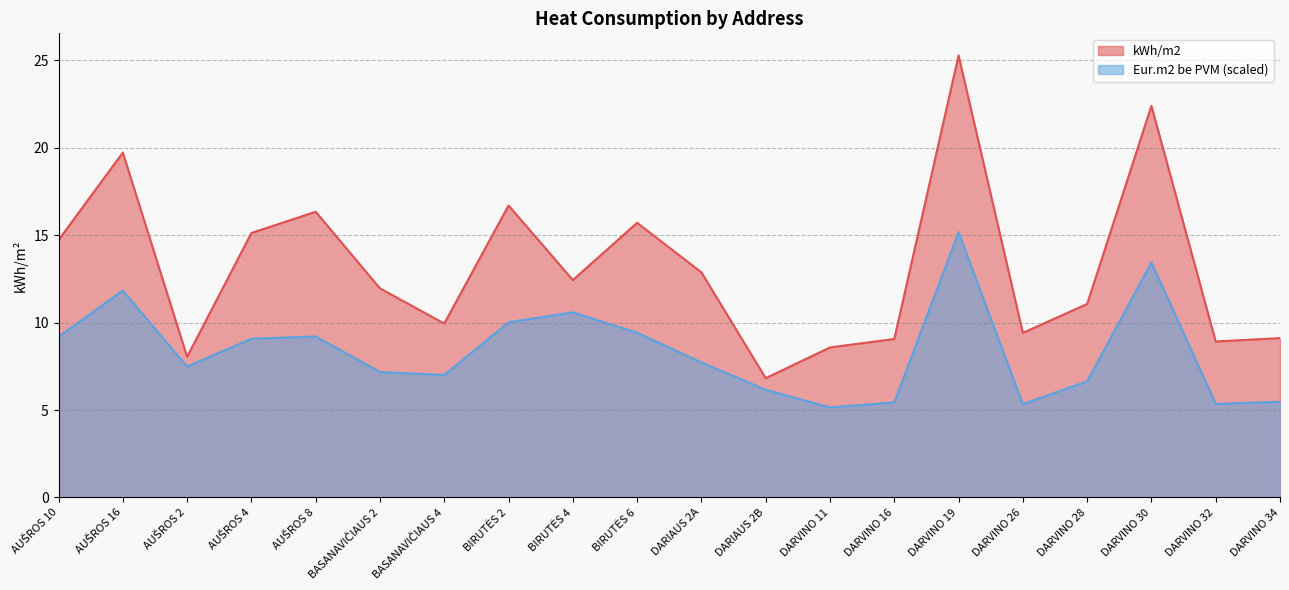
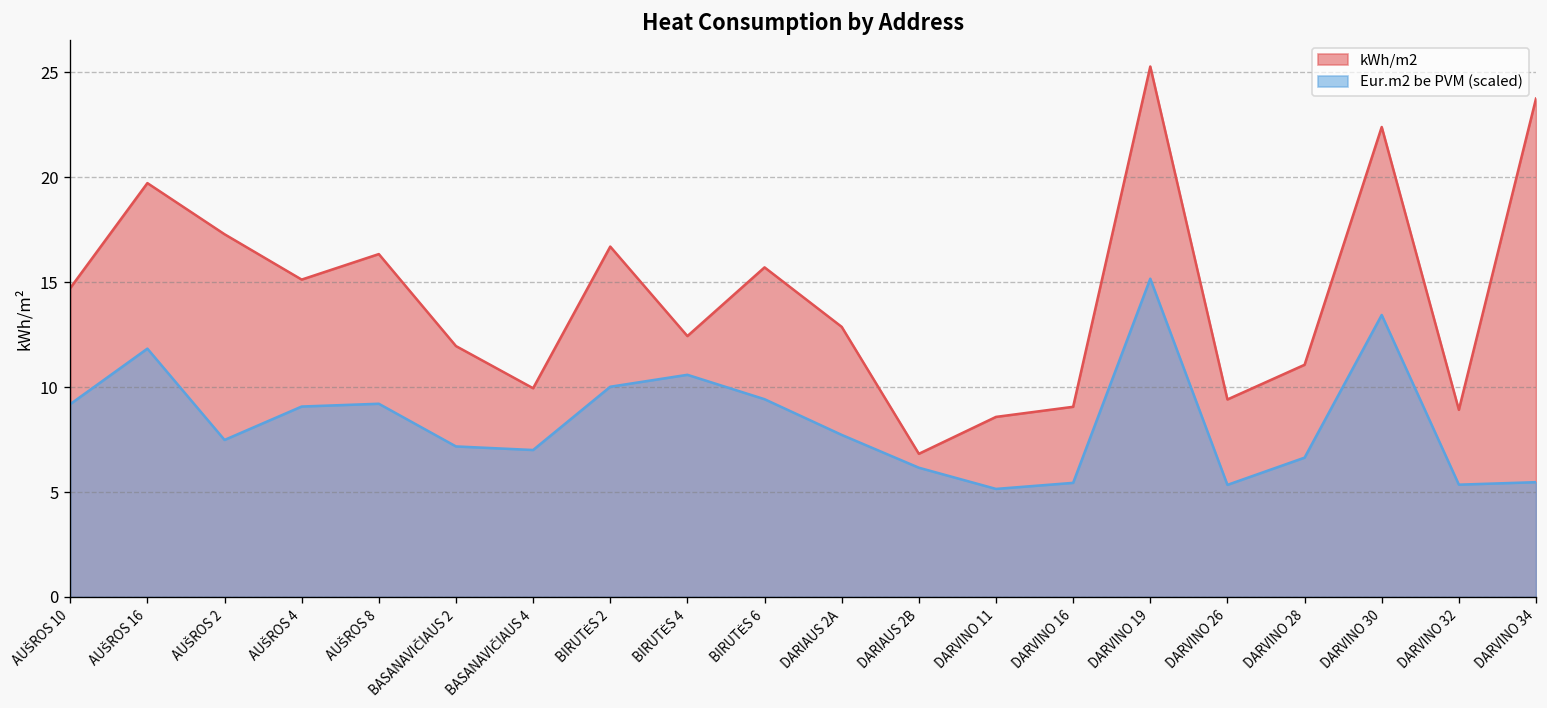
kWh/m2, AUŠROS 2: 8.0 -> 17.3
kWh/m2, DARVINO 34: 9.1 -> 23.8
